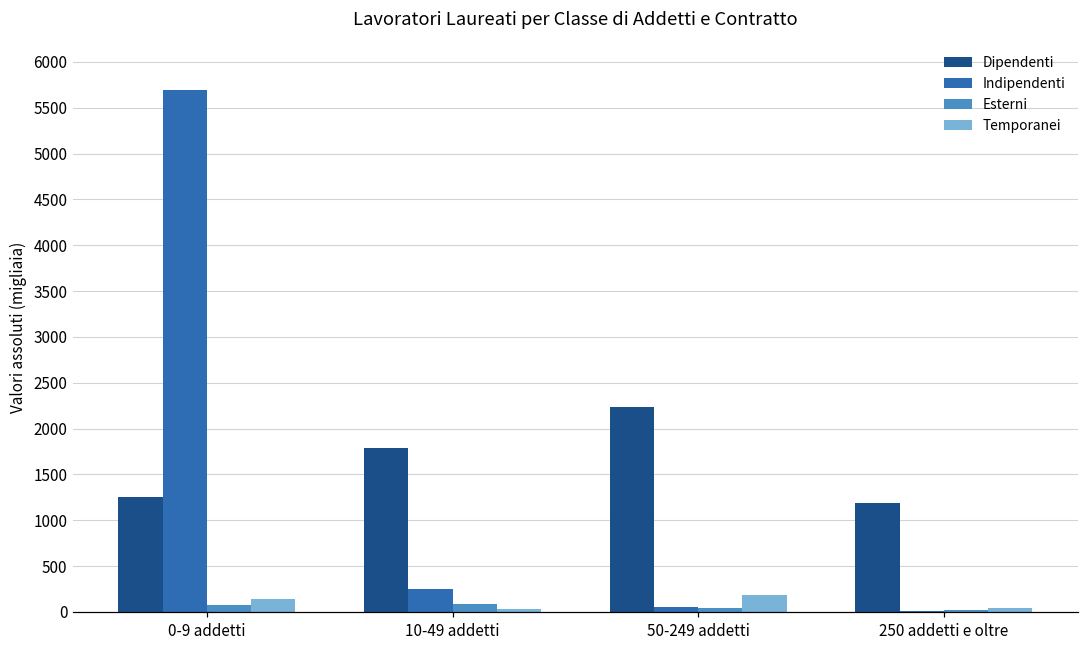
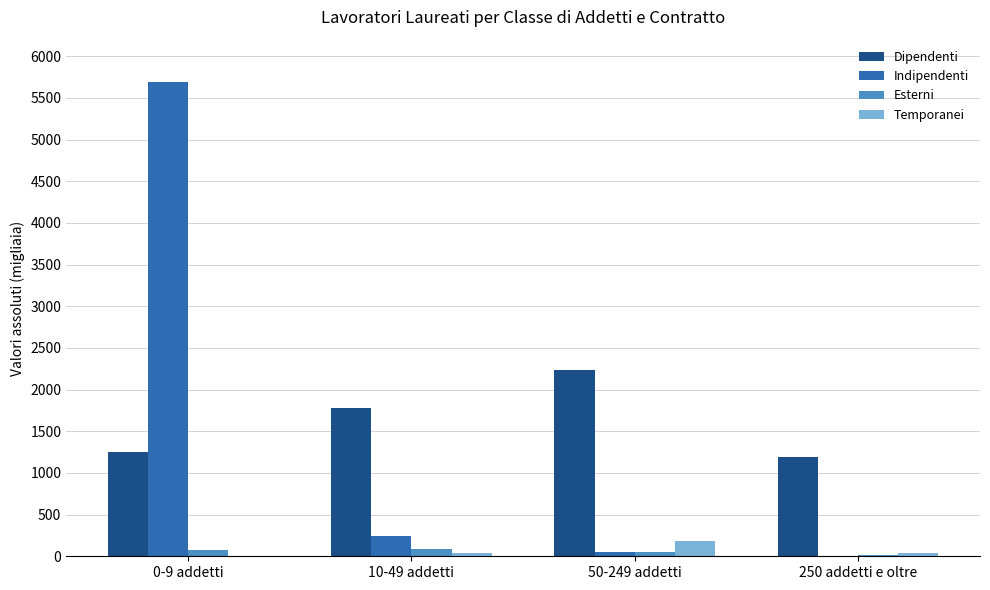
Temporanei, 0-9 addetti: 100 -> 0
